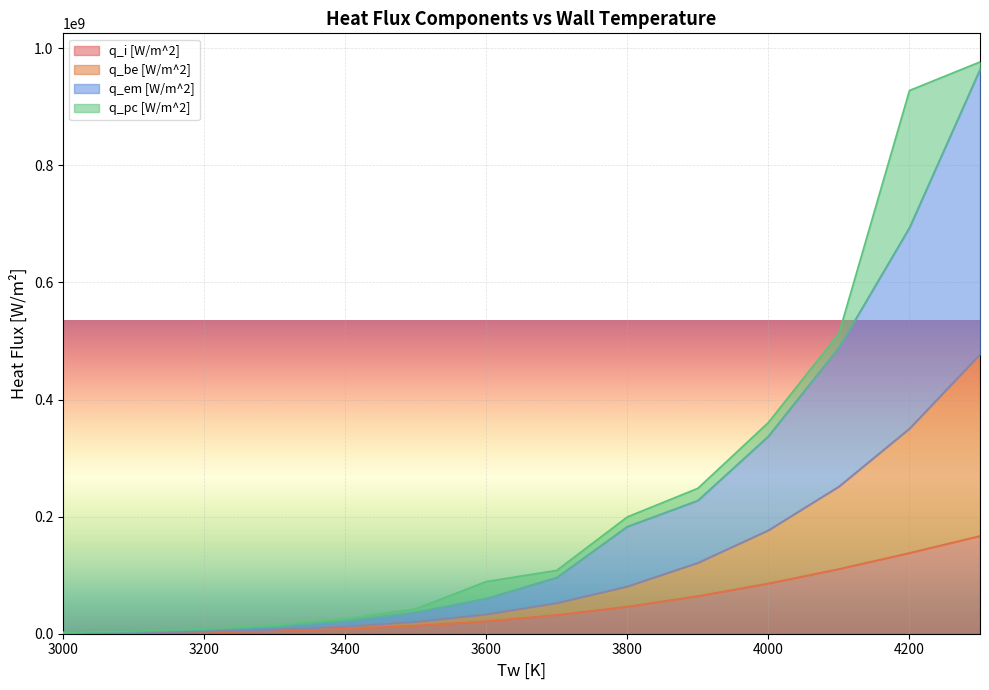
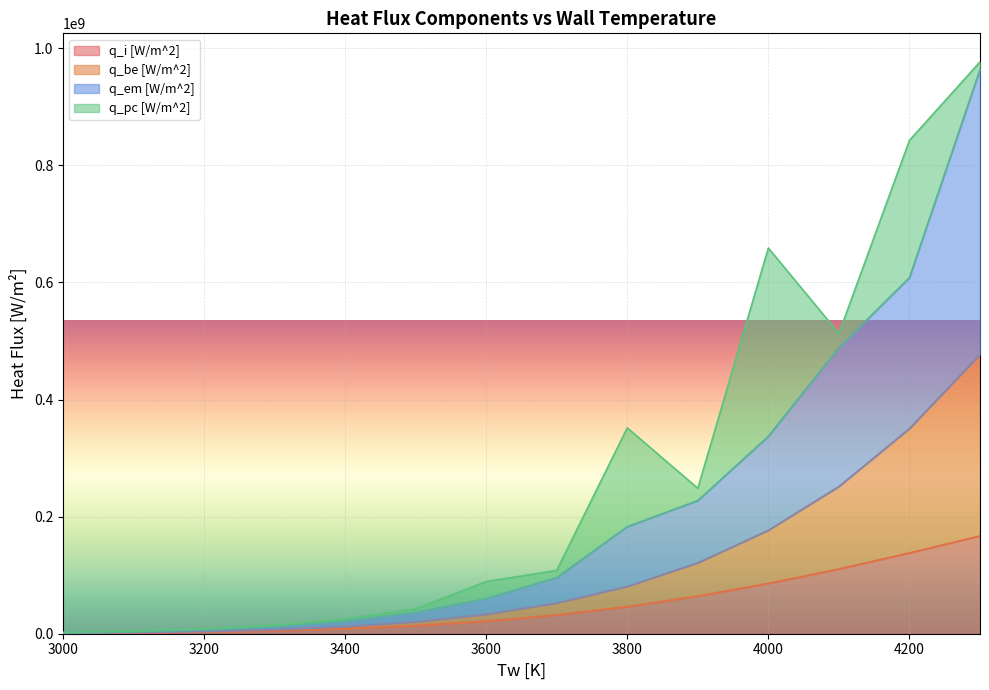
q_pc [W/m^2], 3800: 20000000 -> 170000000
q_pc [W/m^2], 4000: 20000000 -> 320000000
q_em [W/m^2], 4200: 340000000 -> 260000000
